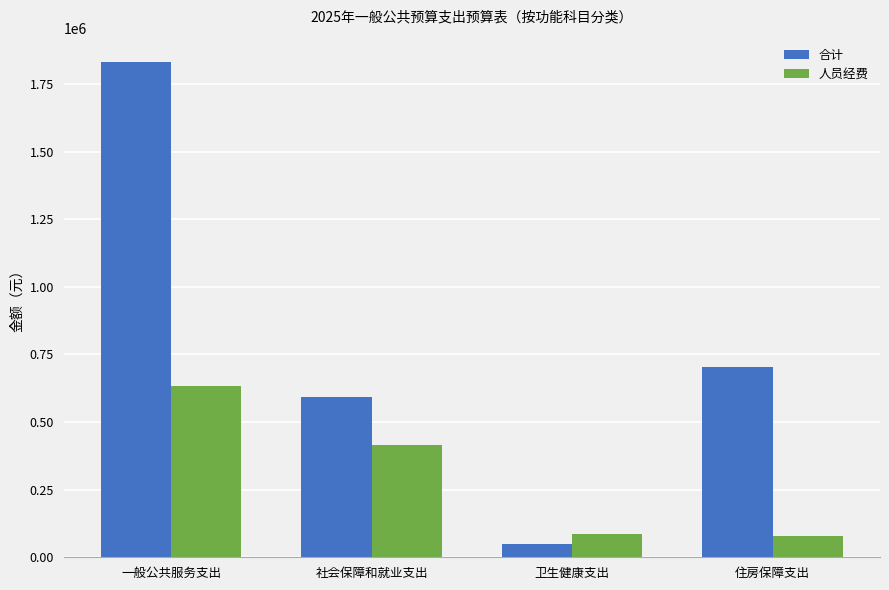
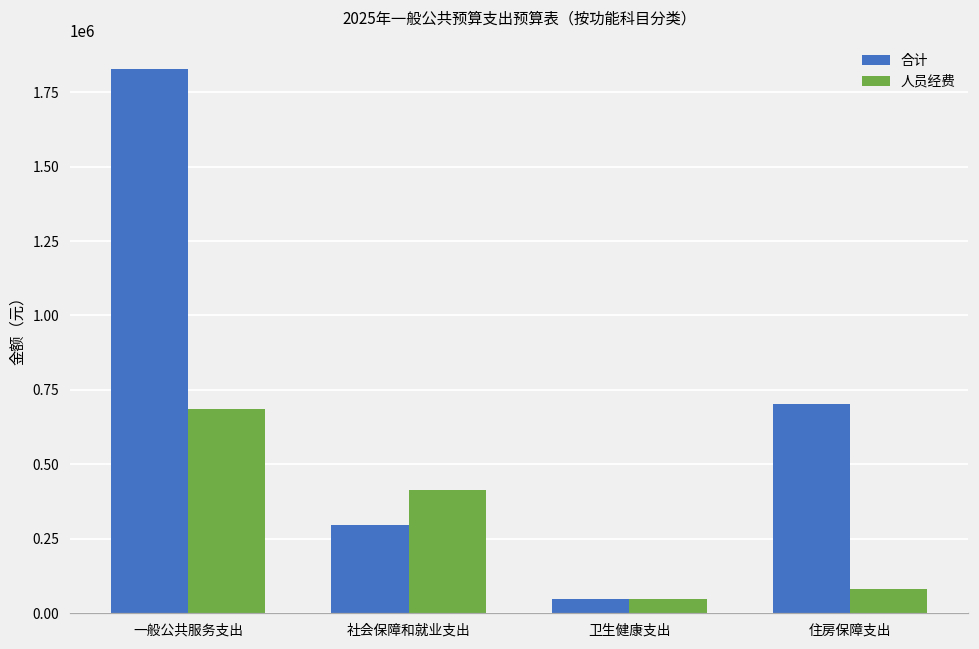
人员经费, 一般公共服务支出: 630000 -> 680000
合计, 社会保障和就业支出: 590000 -> 300000
人员经费, 卫生健康支出: 90000 -> 50000
